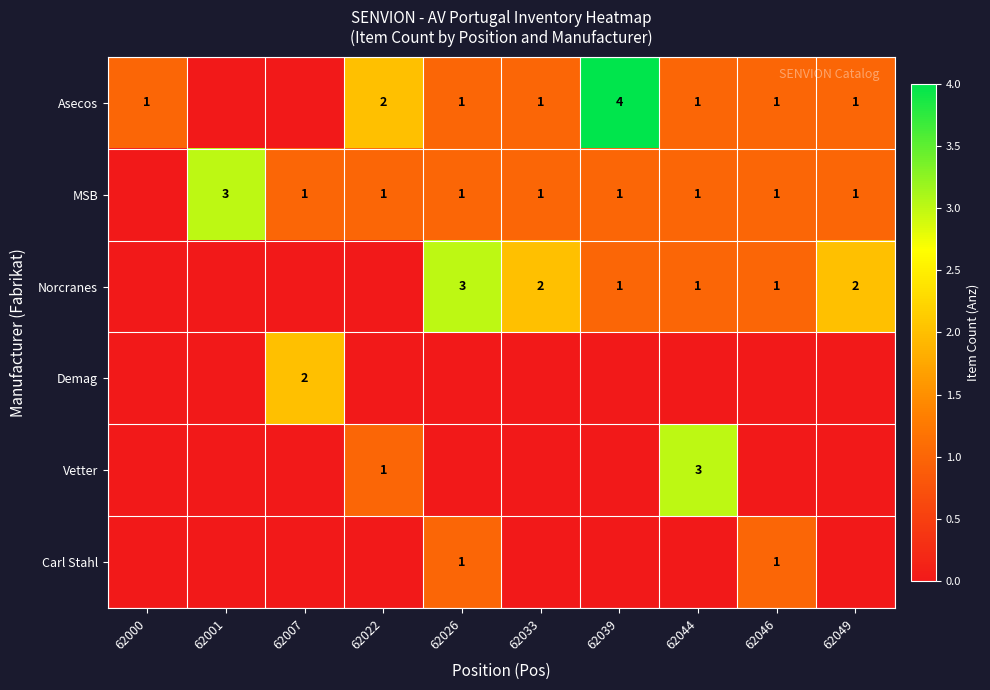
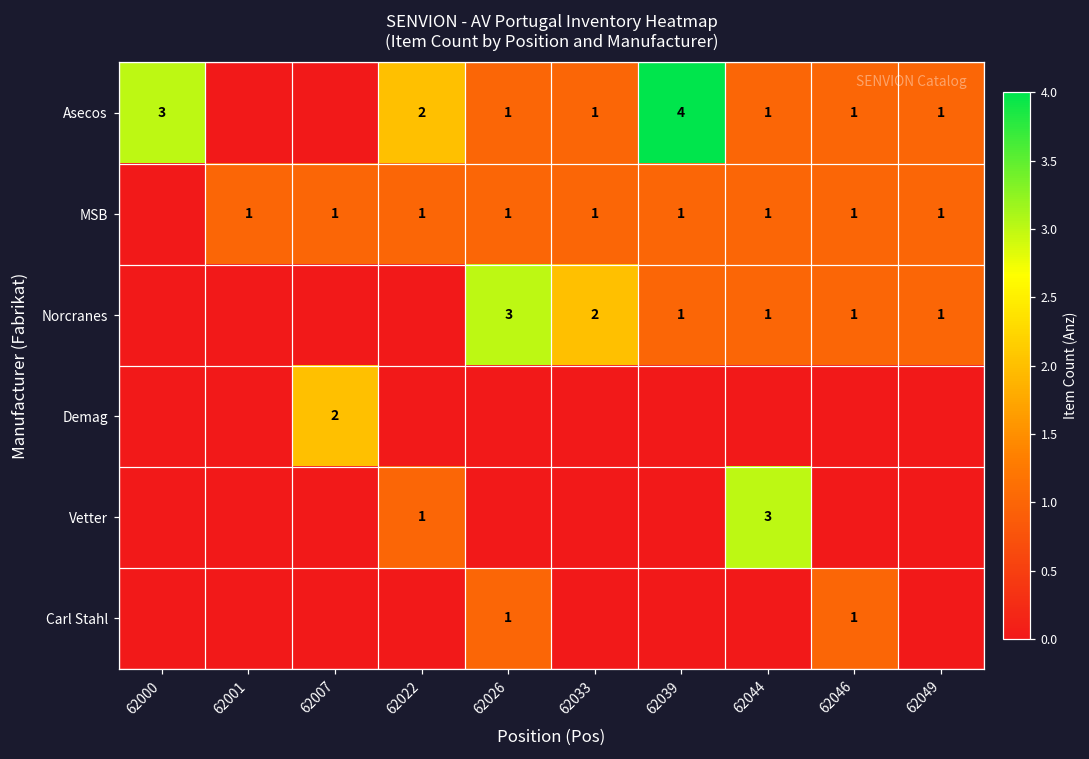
Asecos, 62000: 1 -> 3
MSB, 62001: 3 -> 1
Norcranes, 62049: 2 -> 1
